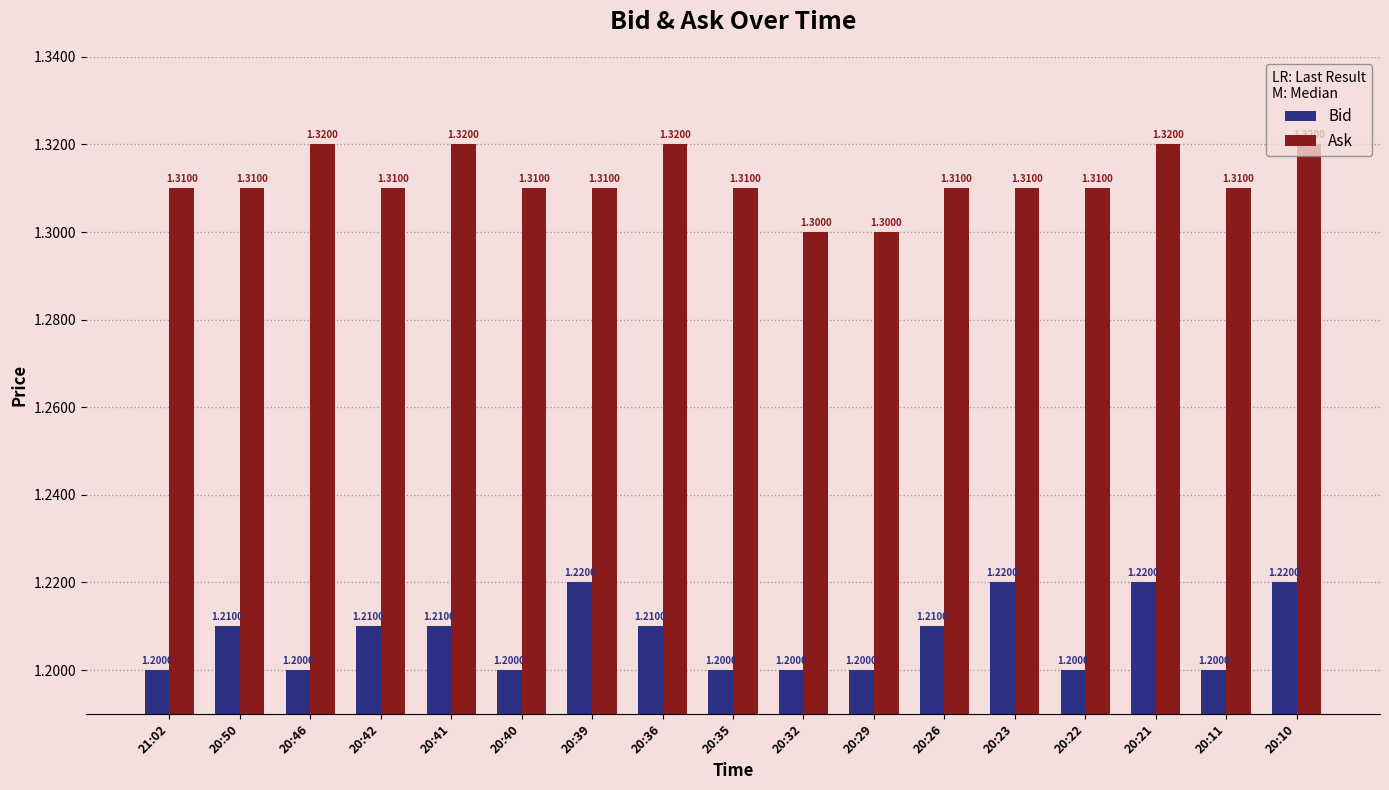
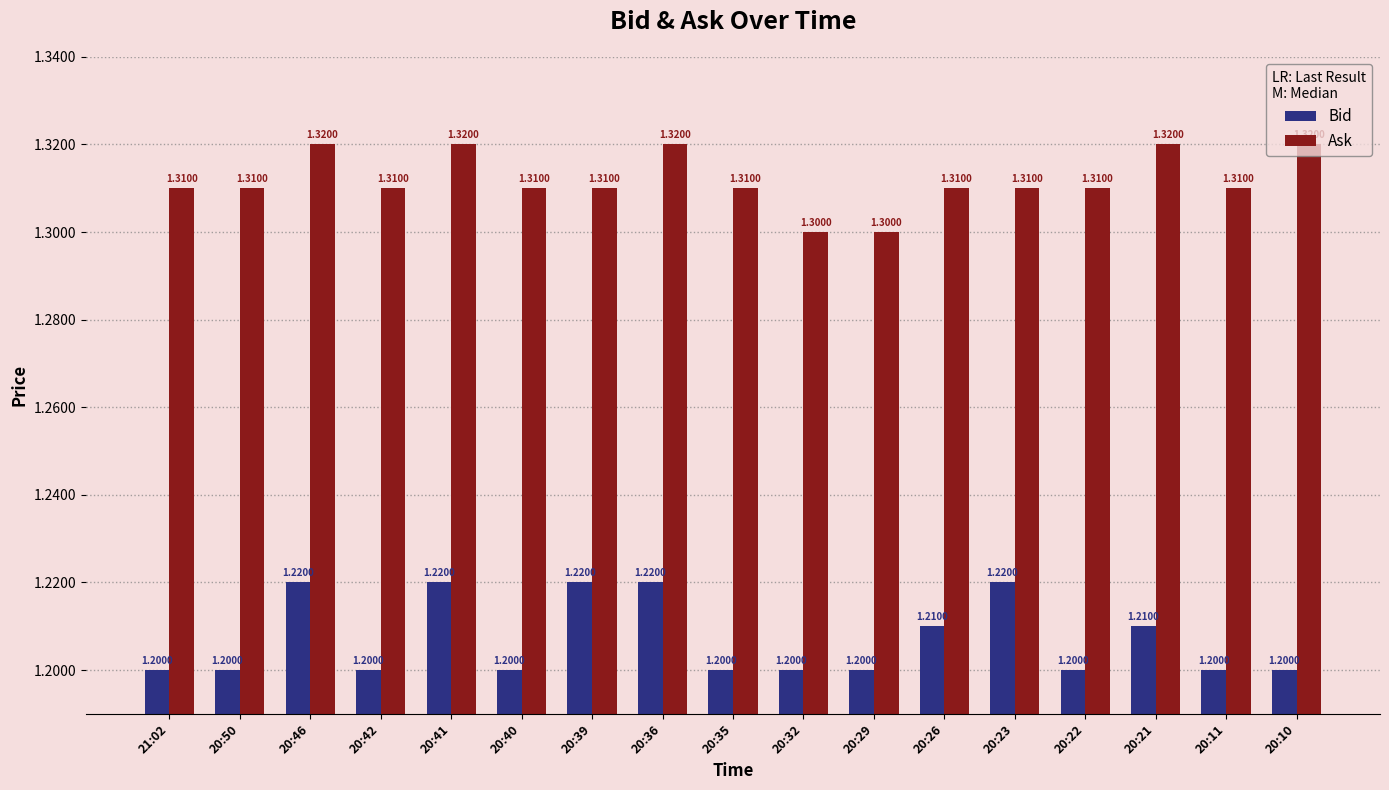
Bid, 20:50: 1.2100 -> 1.2000
Bid, 20:46: 1.2000 -> 1.2200
Bid, 20:42: 1.2100 -> 1.2000
Bid, 20:41: 1.2100 -> 1.2200
Bid, 20:36: 1.2100 -> 1.2200
Bid, 20:21: 1.2200 -> 1.2100
Bid, 20:10: 1.2200 -> 1.2000
